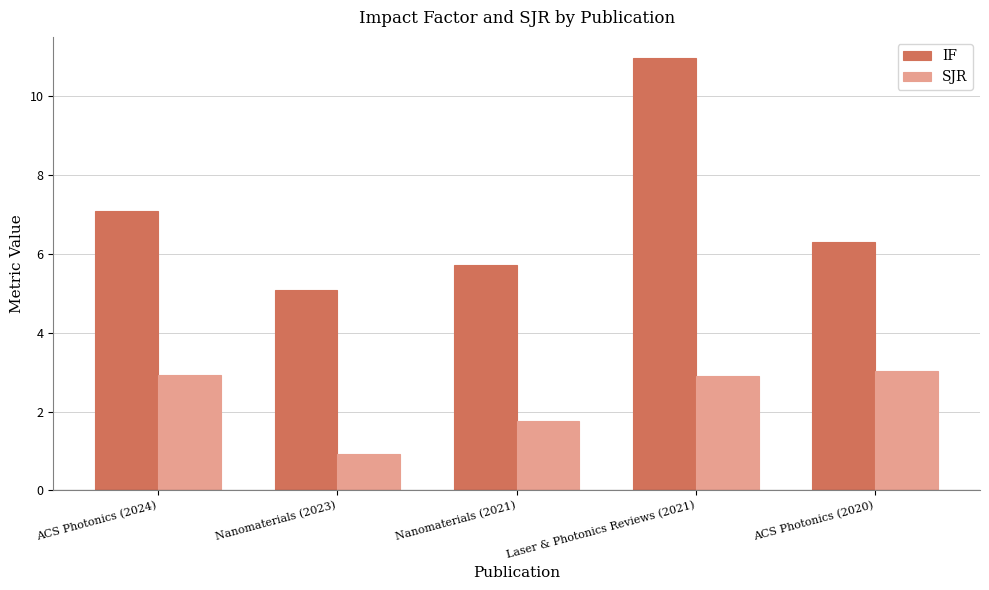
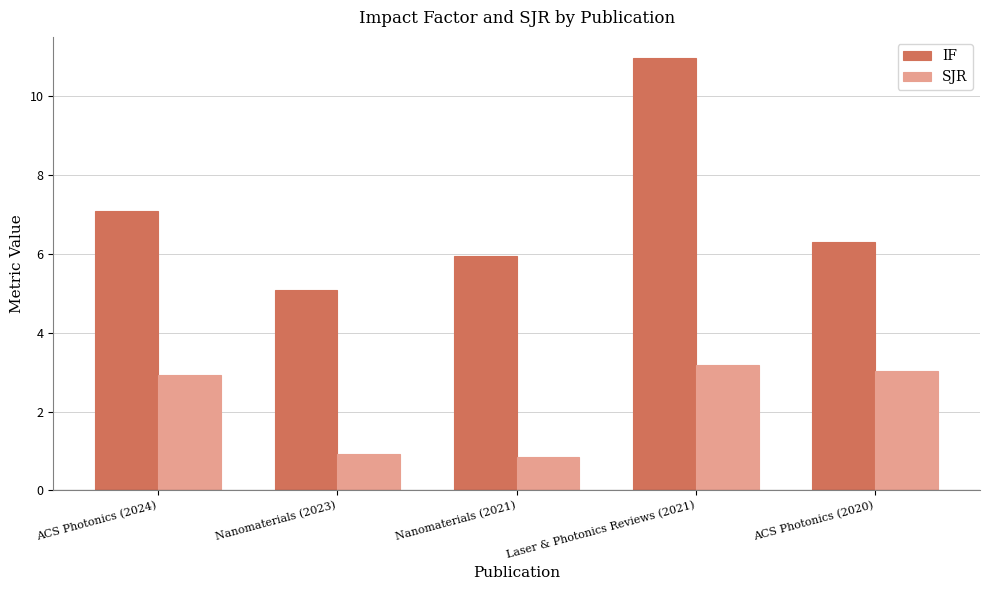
IF, Nanomaterials (2021): 5.7 -> 5.9
SJR, Nanomaterials (2021): 1.8 -> 0.8
SJR, Laser & Photonics Reviews (2021): 2.9 -> 3.2
